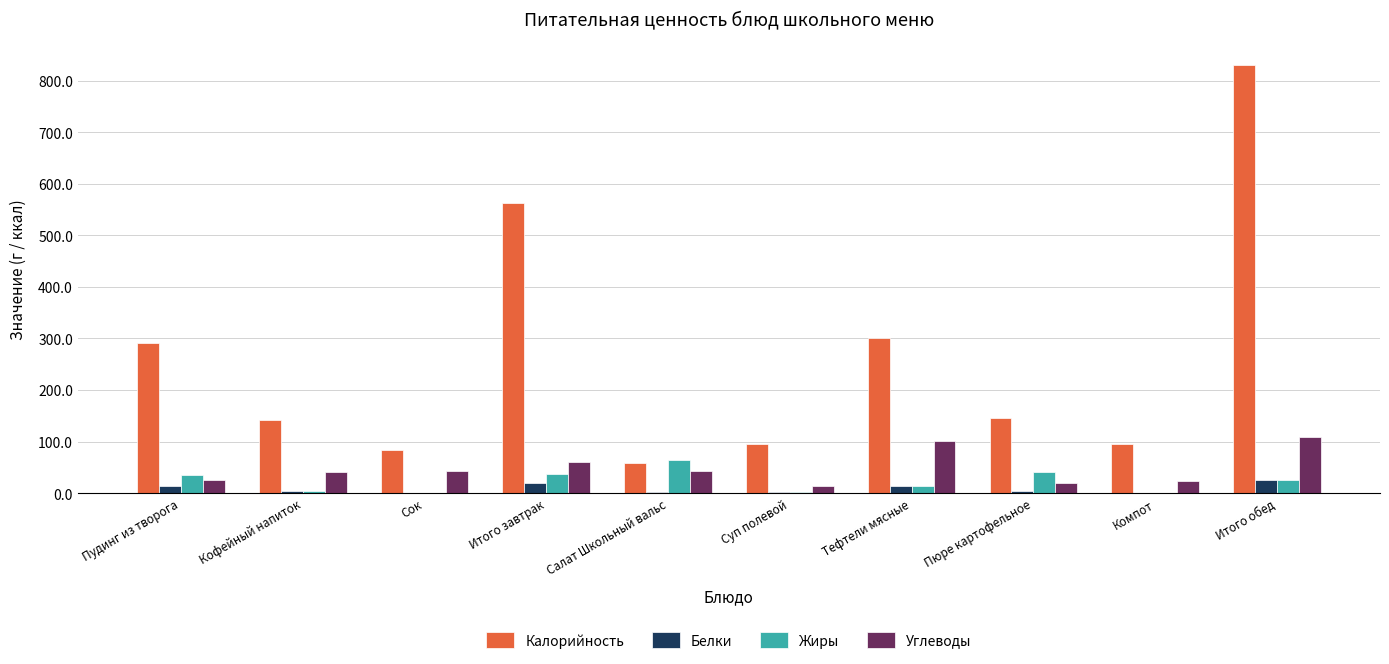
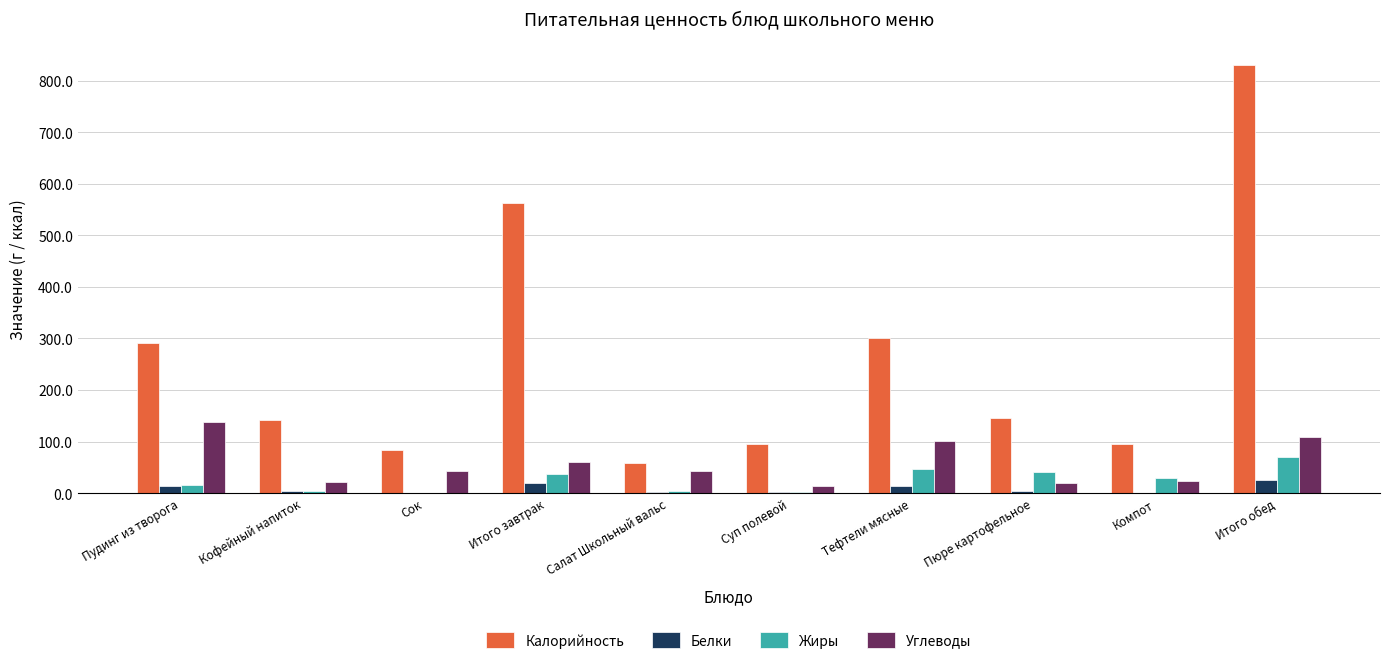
Жиры, Пудинг из творога: 40 -> 20
Углеводы, Пудинг из творога: 20 -> 140
Углеводы, Кофейный напиток: 40 -> 20
Жиры, Салат Школьный вальс: 60 -> 0
Жиры, Тефтели мясные: 10 -> 50
Жиры, Компот: 0 -> 30
Жиры, Итого обед: 30 -> 70
